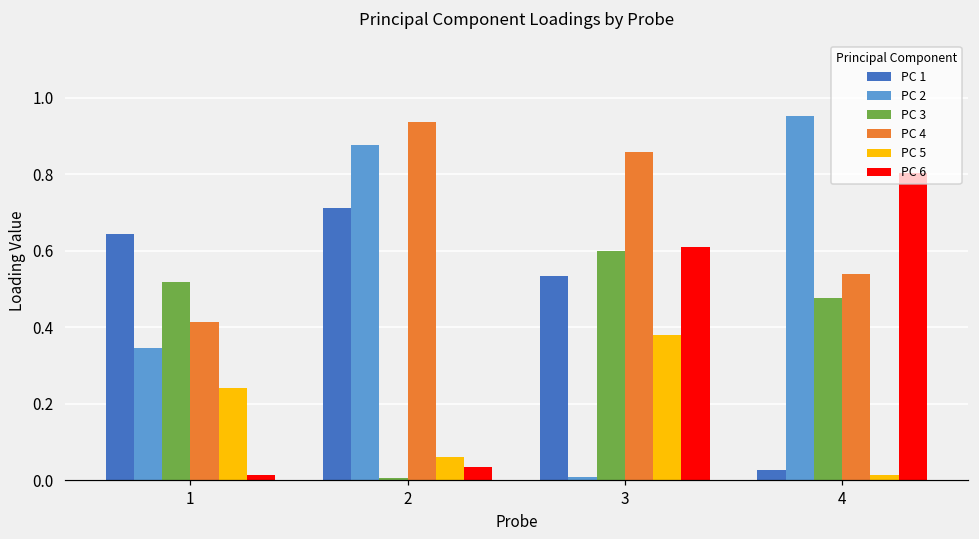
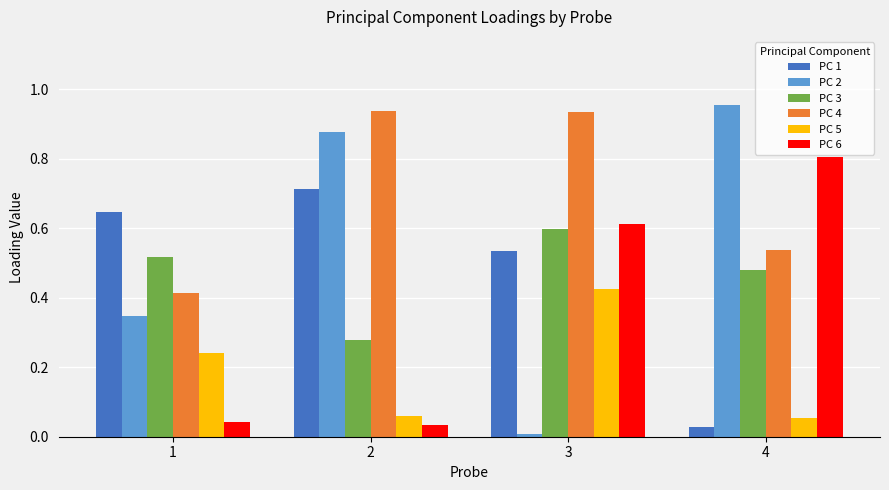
PC 6, 1: 0.01 -> 0.04
PC 3, 2: 0.01 -> 0.28
PC 4, 3: 0.86 -> 0.93
PC 5, 3: 0.38 -> 0.43
PC 5, 4: 0.02 -> 0.06
